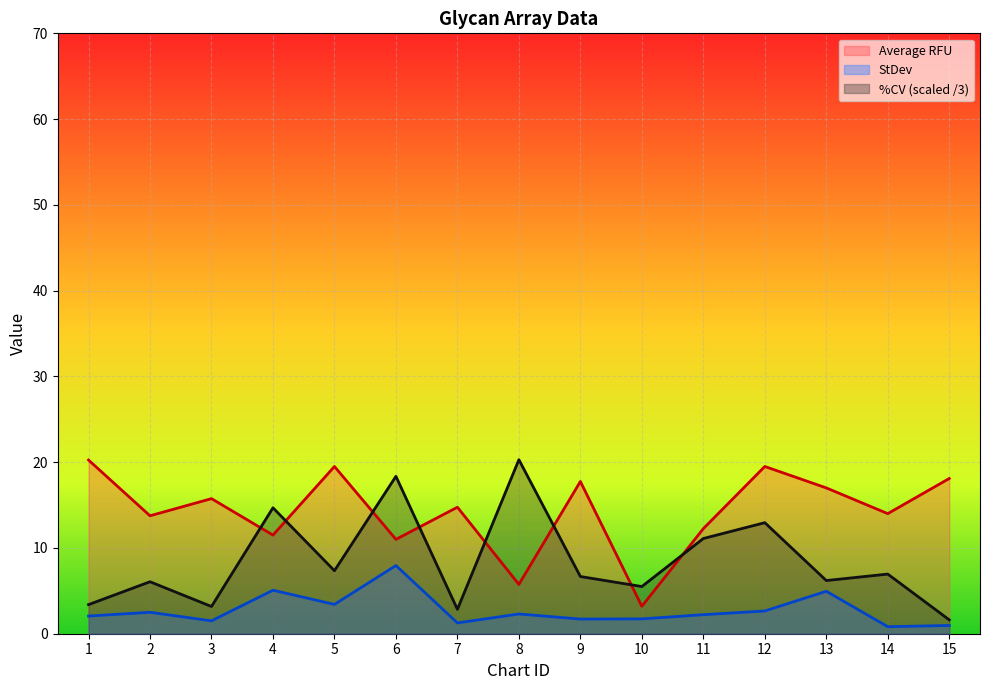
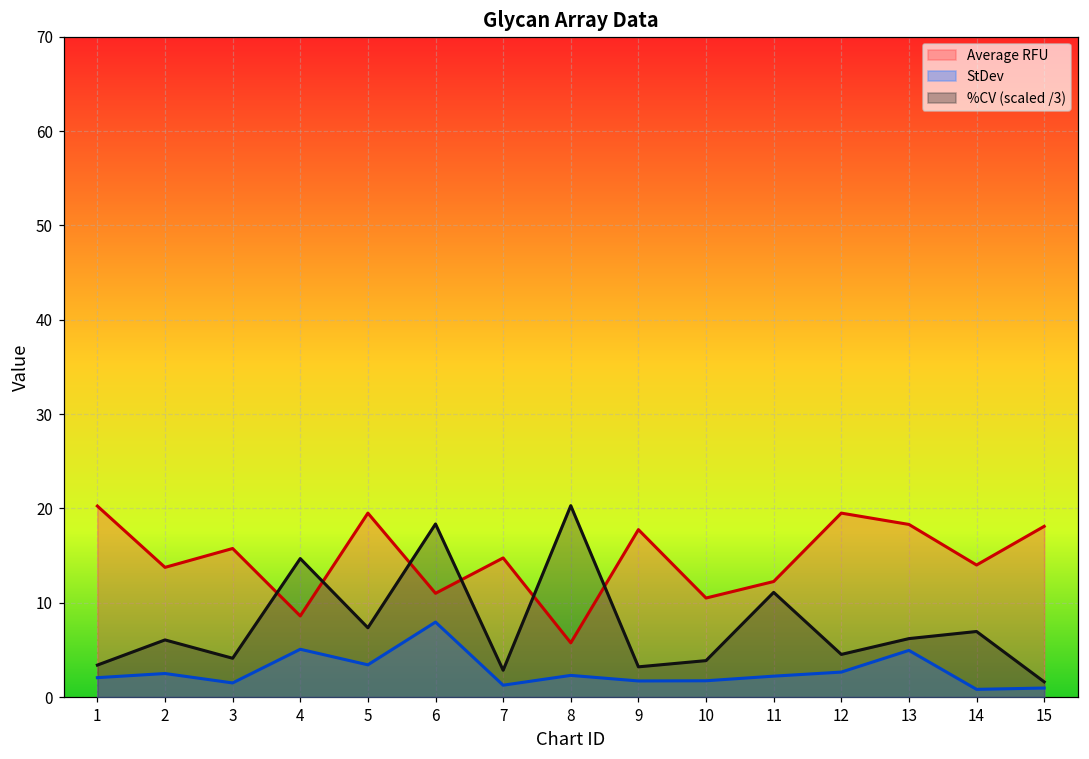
%CV (scaled /3), 3: 3 -> 4
Average RFU, 4: 12 -> 9
%CV (scaled /3), 9: 7 -> 3
Average RFU, 10: 3 -> 11
%CV (scaled /3), 10: 6 -> 4
%CV (scaled /3), 12: 13 -> 5
Average RFU, 13: 17 -> 18
